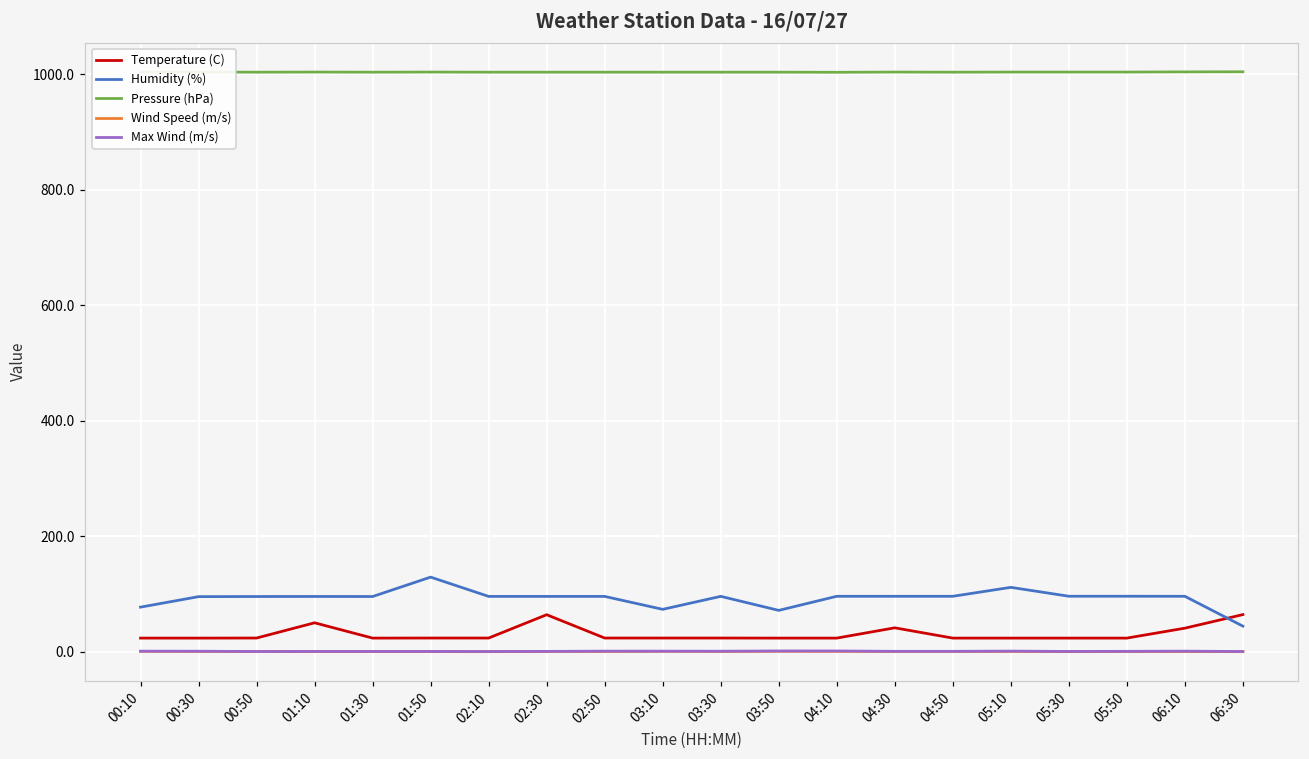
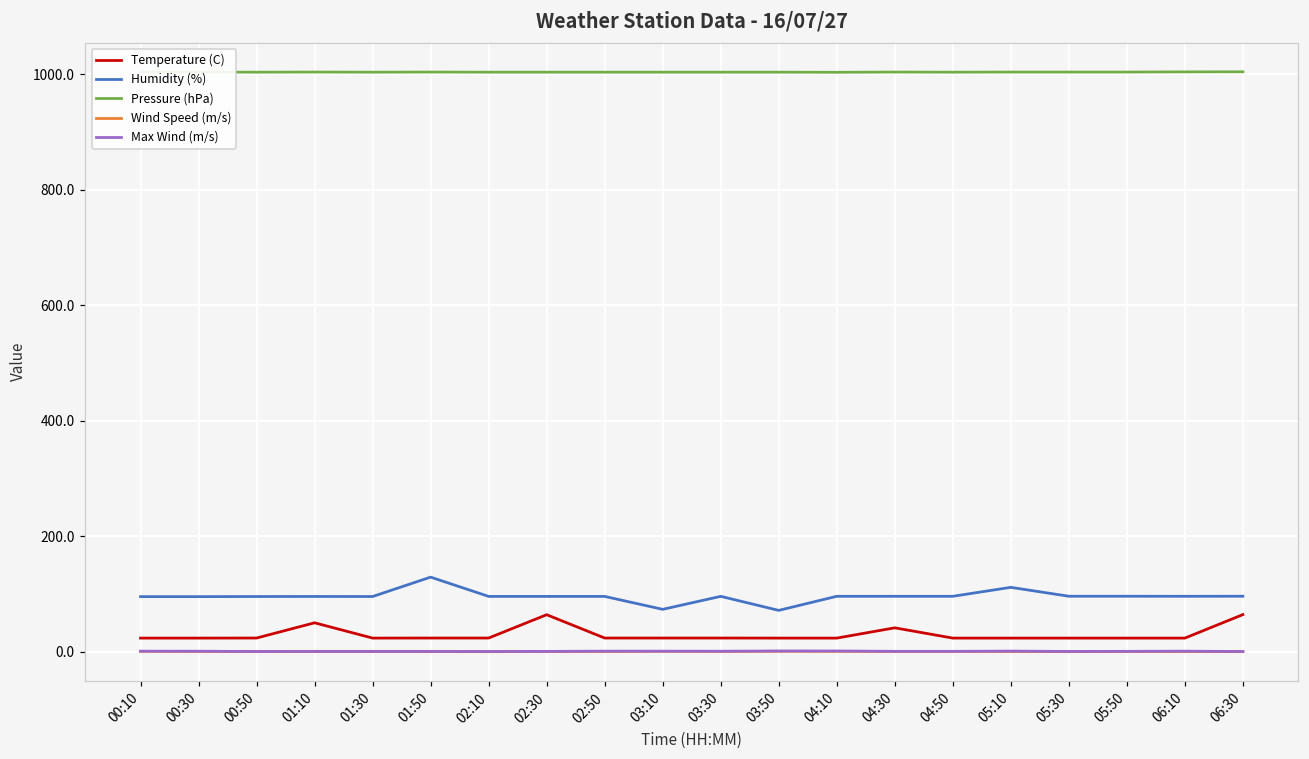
Humidity (%), 00:10: 80 -> 100
Temperature (C), 06:10: 40 -> 20
Humidity (%), 06:30: 40 -> 100
